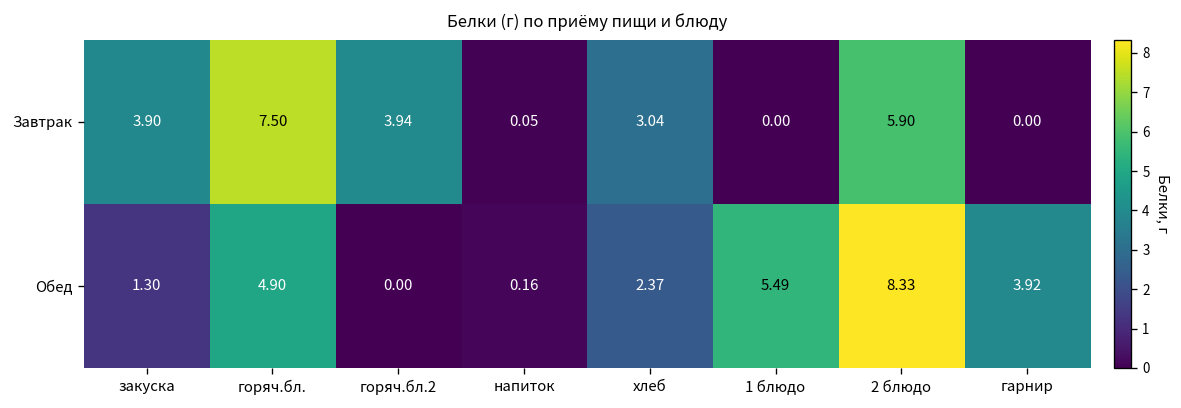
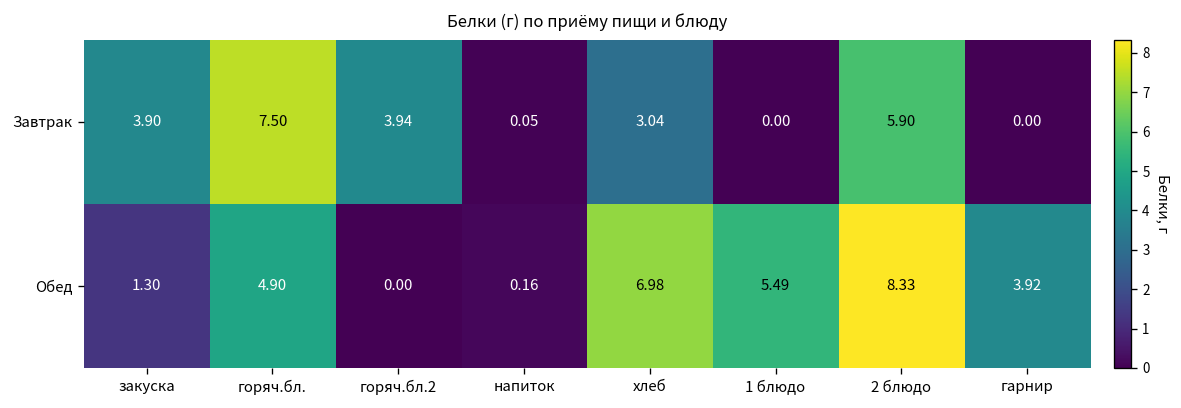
Обед, хлеб: 2.37 -> 6.98
